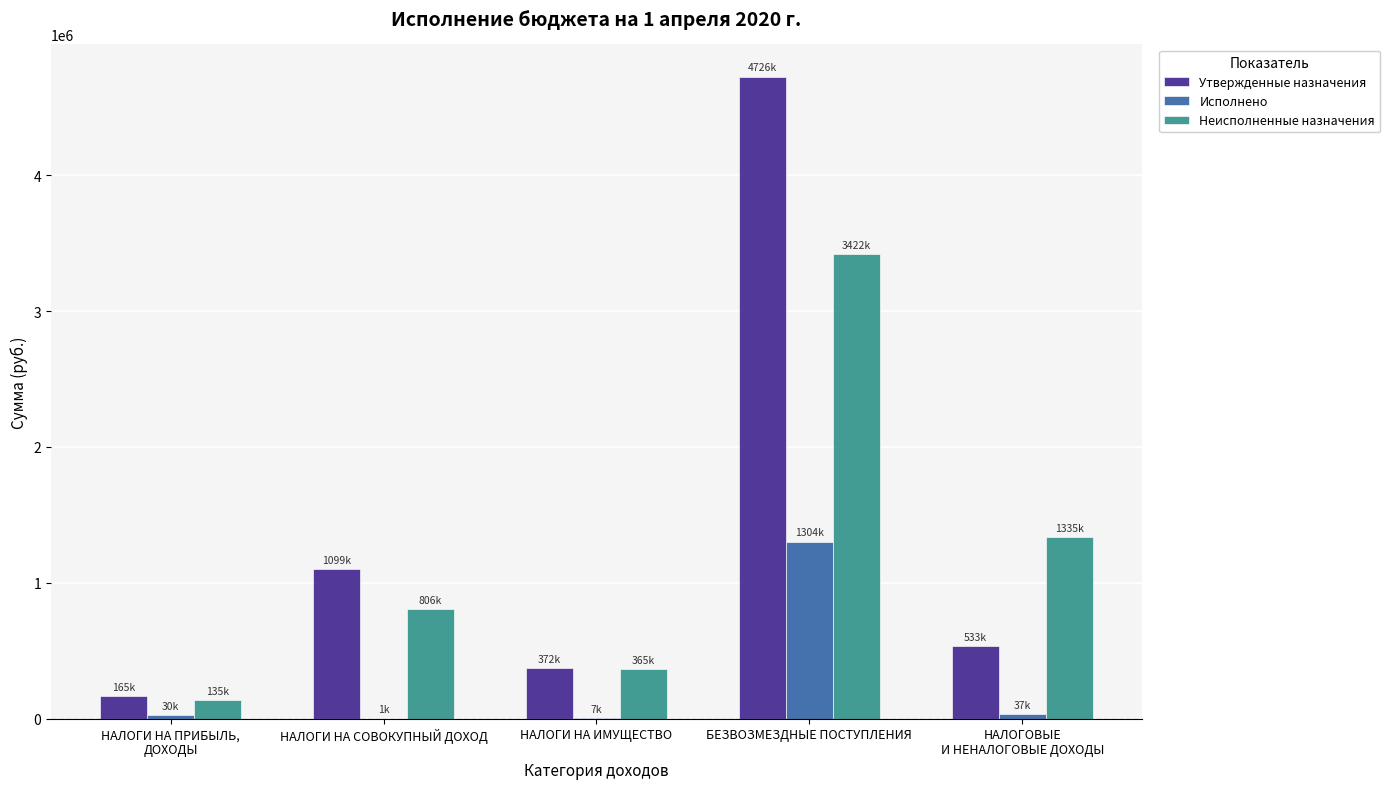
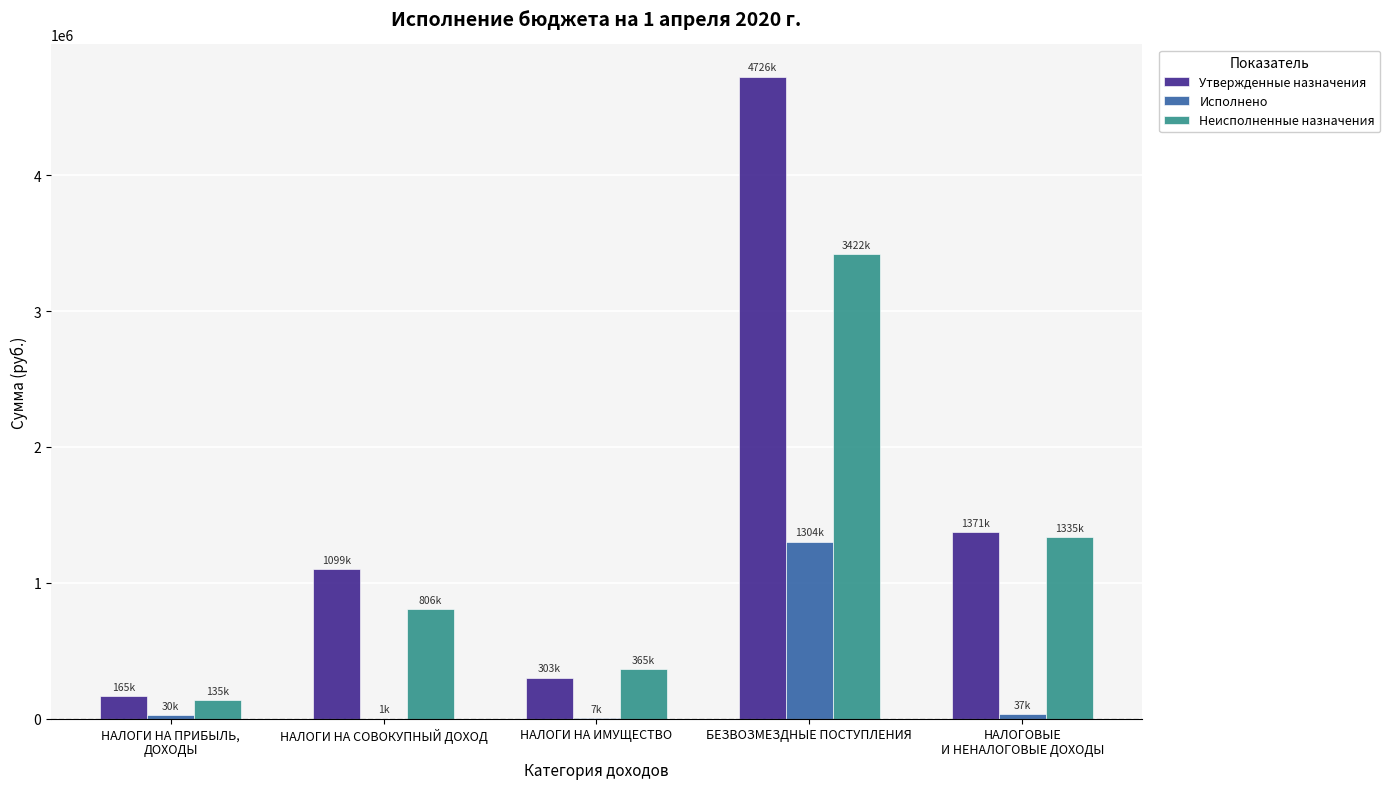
Утвержденные назначения, НАЛОГИ НА ИМУЩЕСТВО: 372k -> 303k
Утвержденные назначения, НАЛОГОВЫЕ И НЕНАЛОГОВЫЕ ДОХОДЫ: 533k -> 1371k
